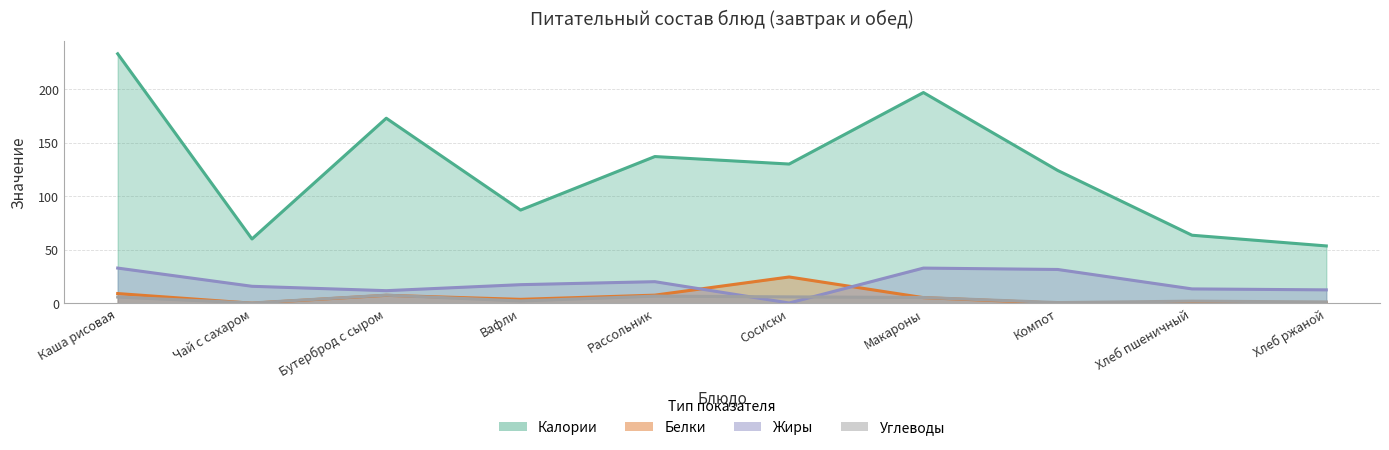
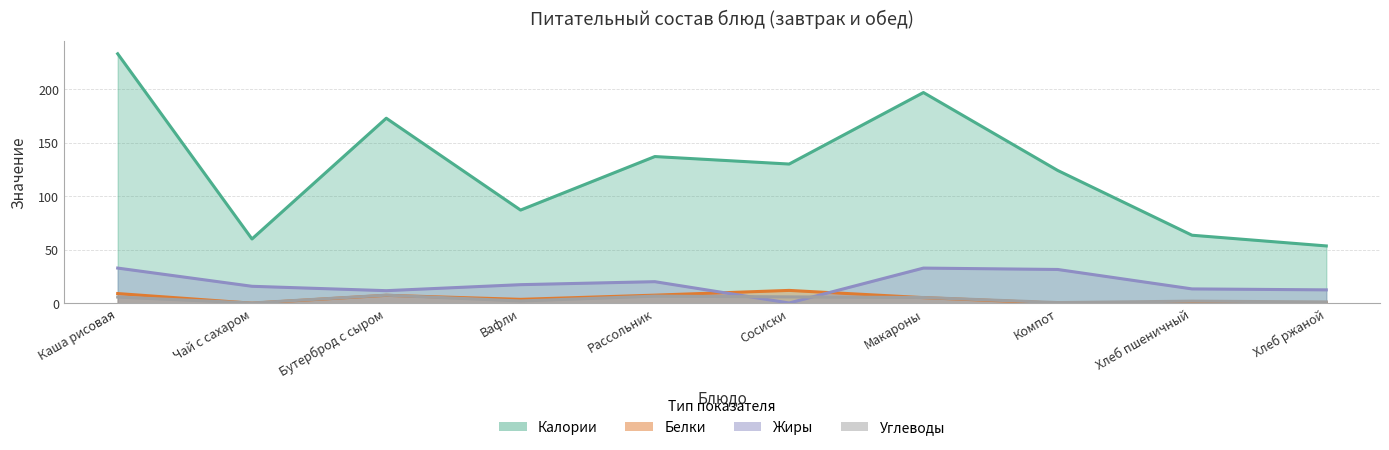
Белки, Сосиски: 25 -> 12
